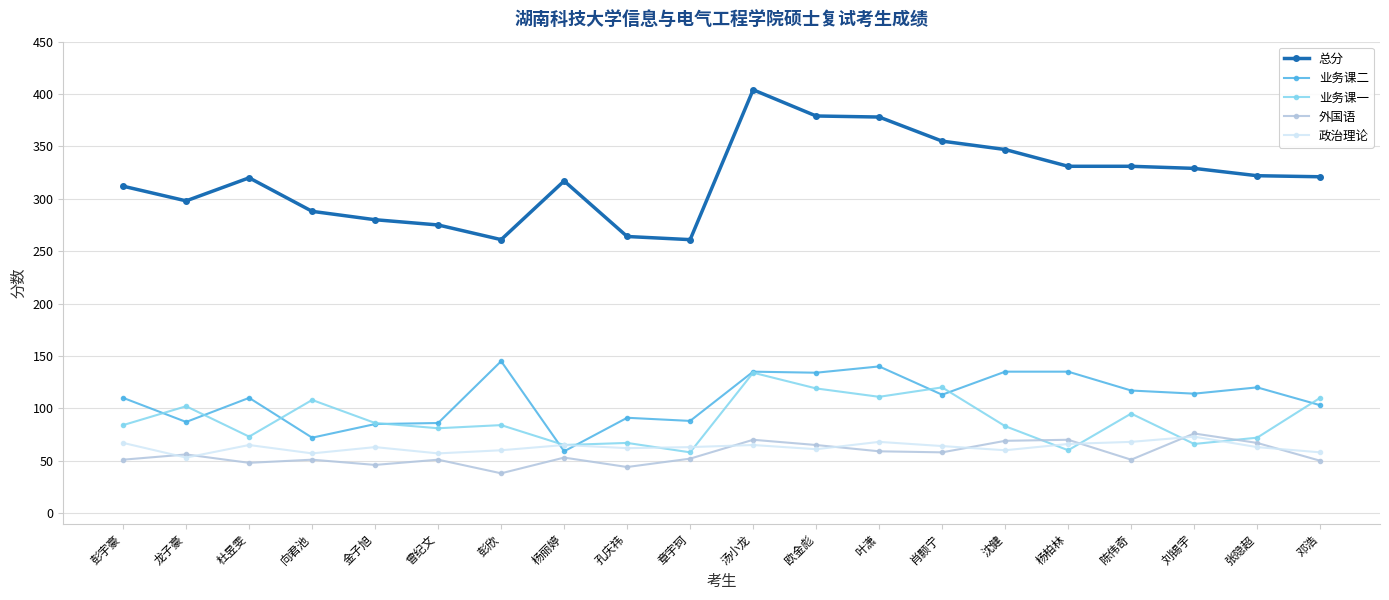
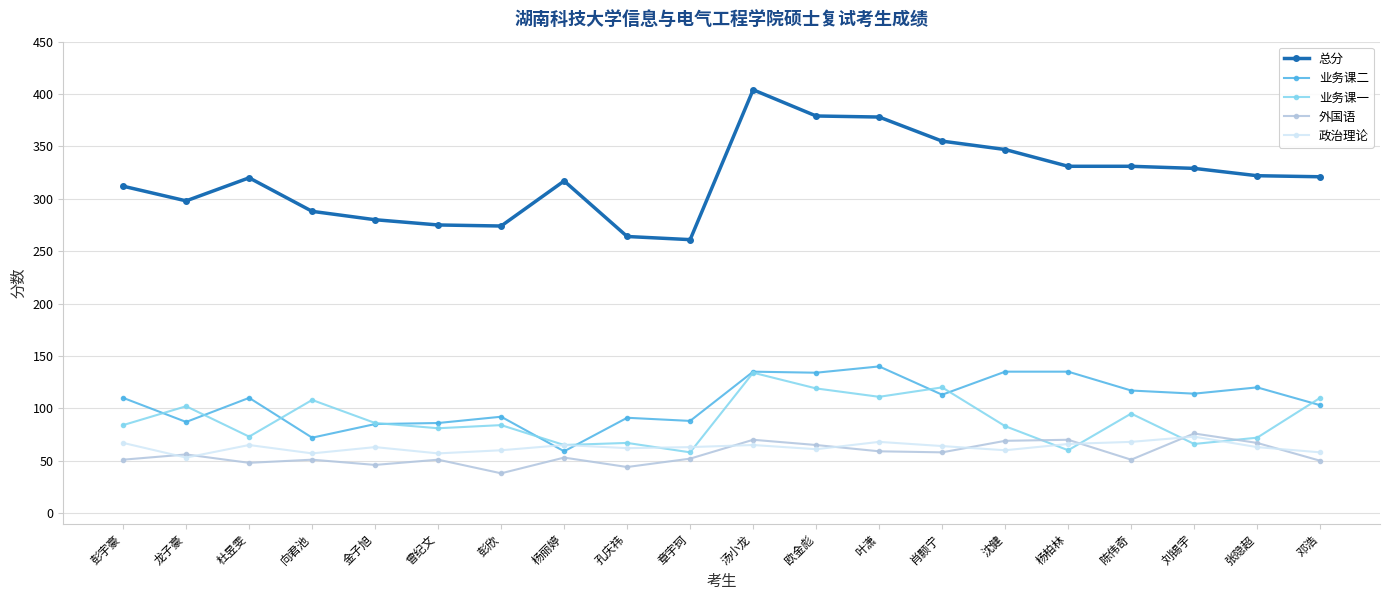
总分, 彭欣: 261 -> 274
业务课二, 彭欣: 145 -> 92
